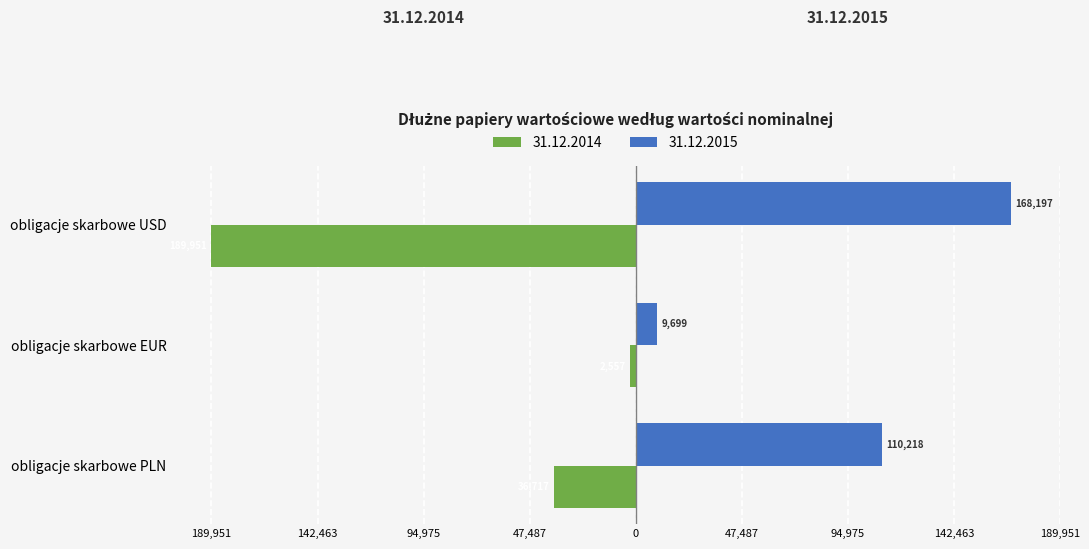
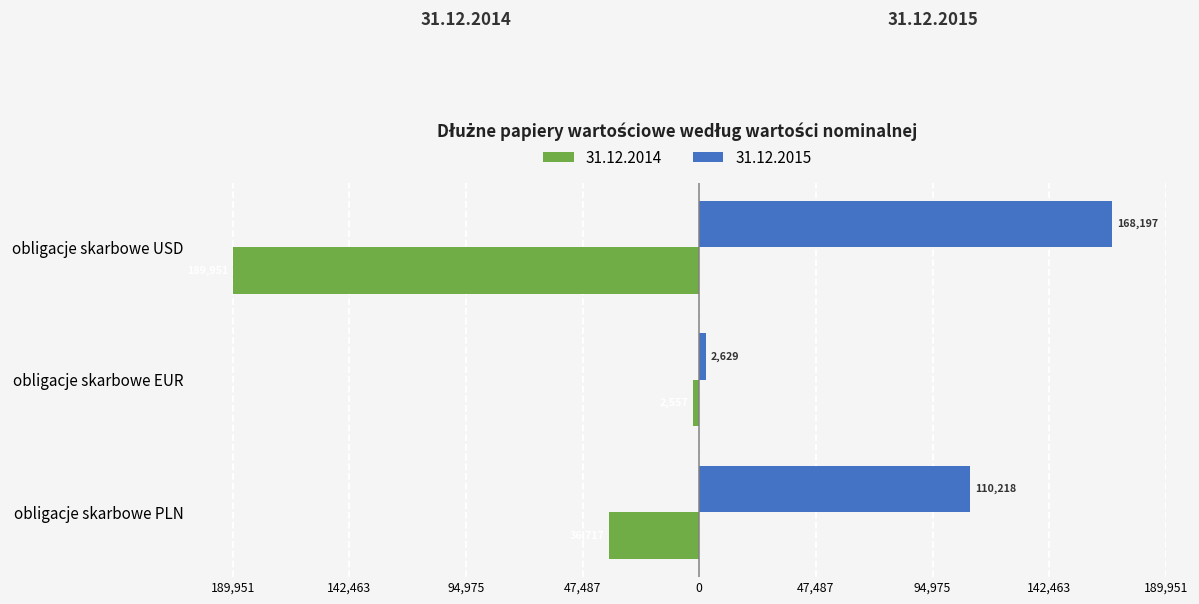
31.12.2015, obligacje skarbowe EUR: 9,699 -> 2,629
